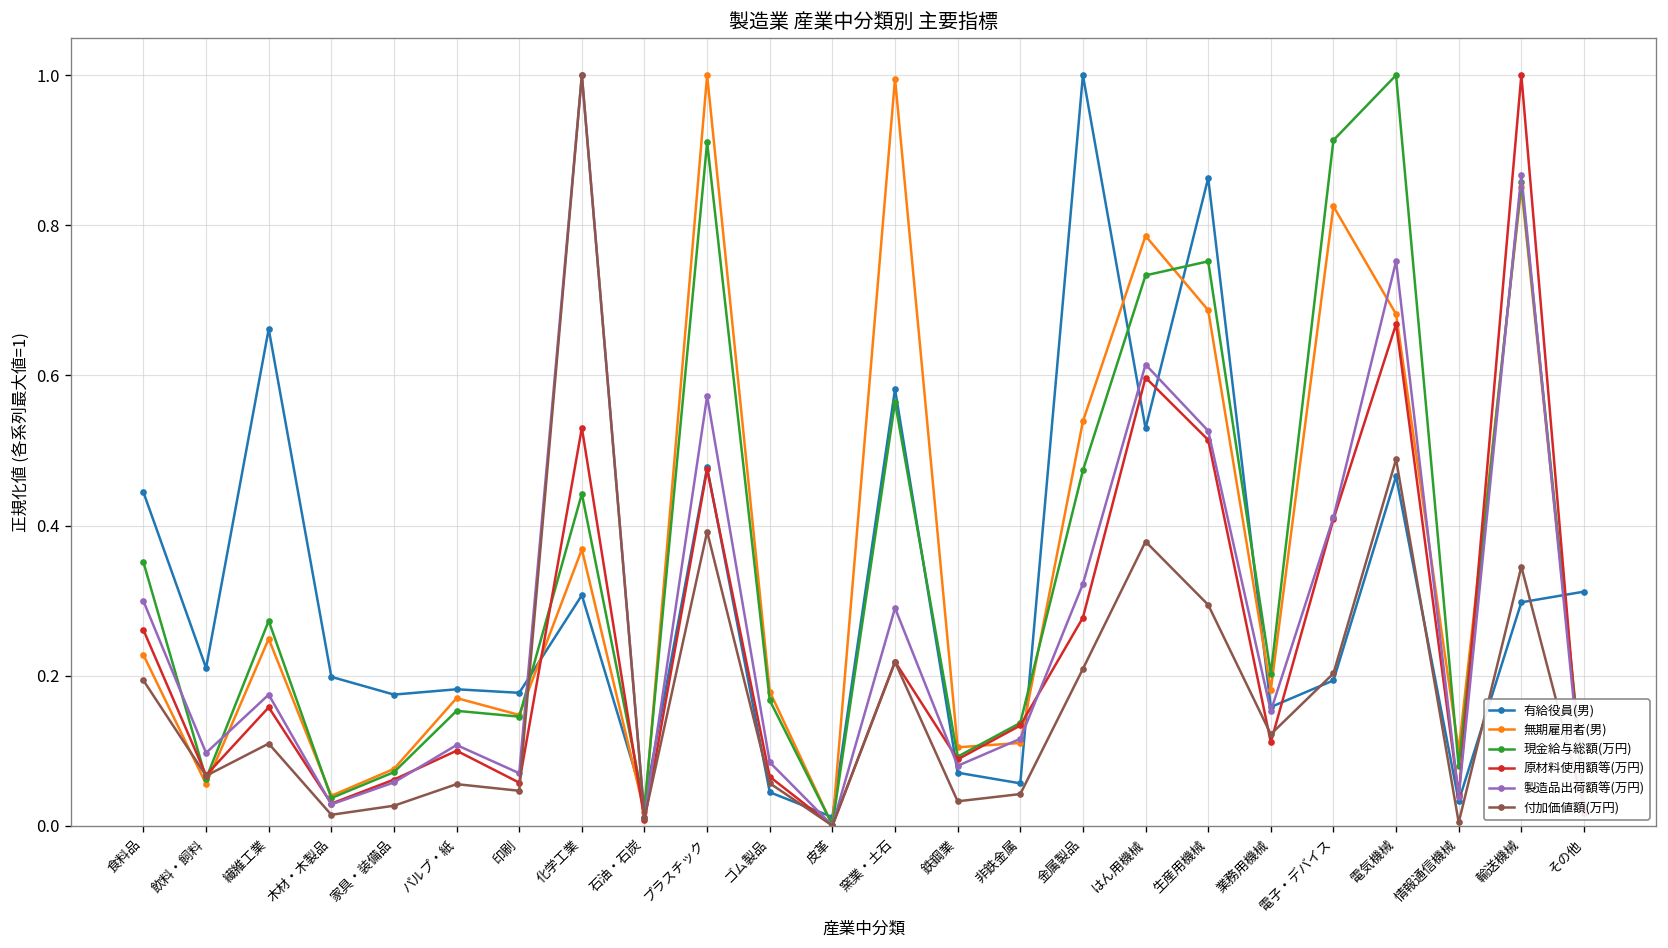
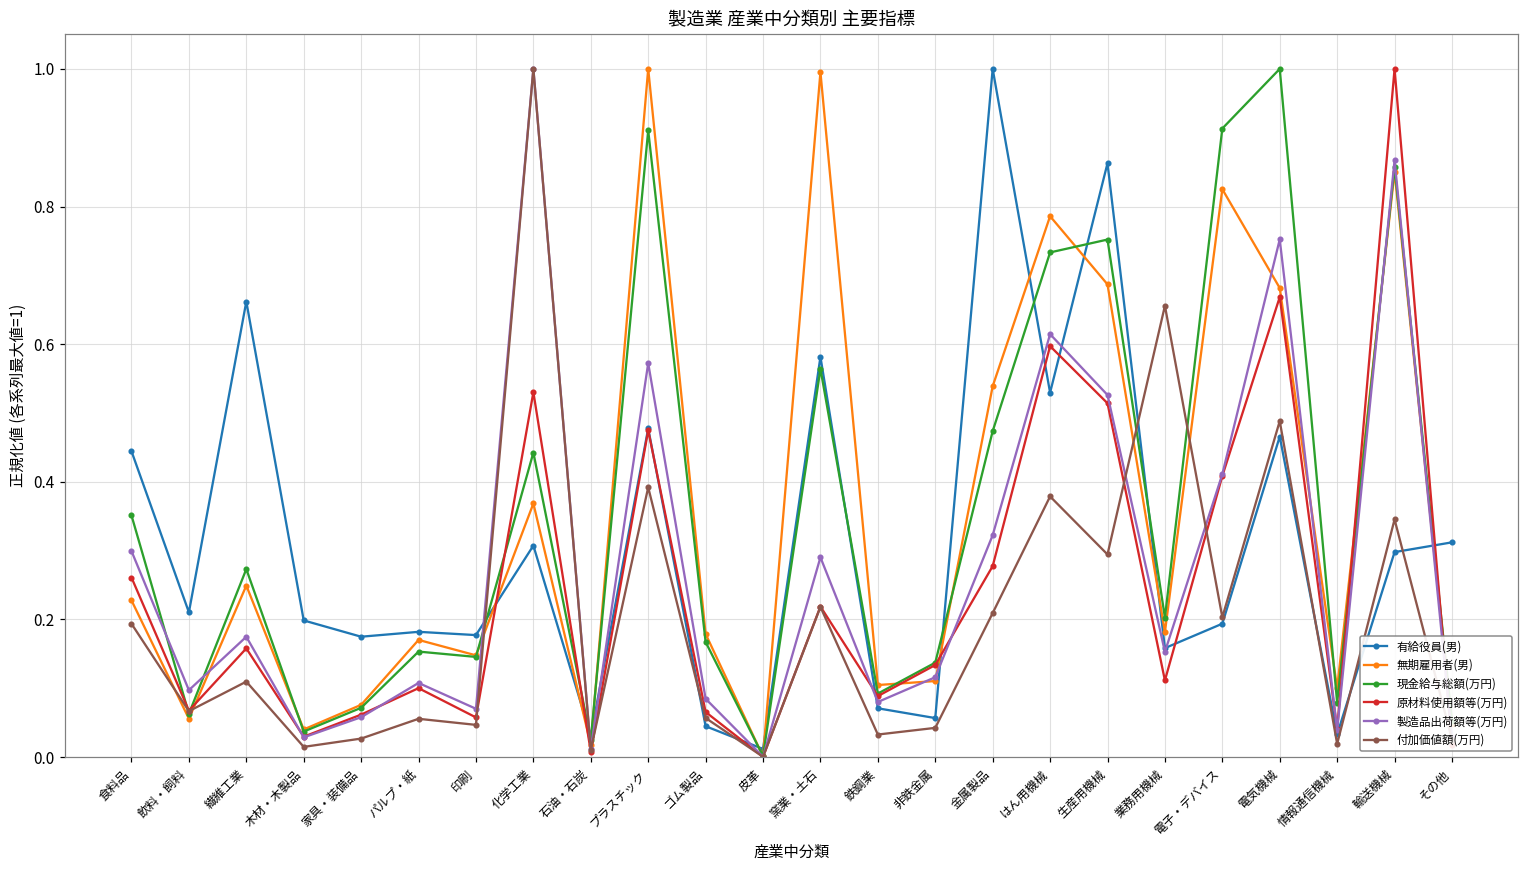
付加価値額(万円), 業務用機械: 0.12 -> 0.66
付加価値額(万円), 情報通信機械: 0.00 -> 0.02
